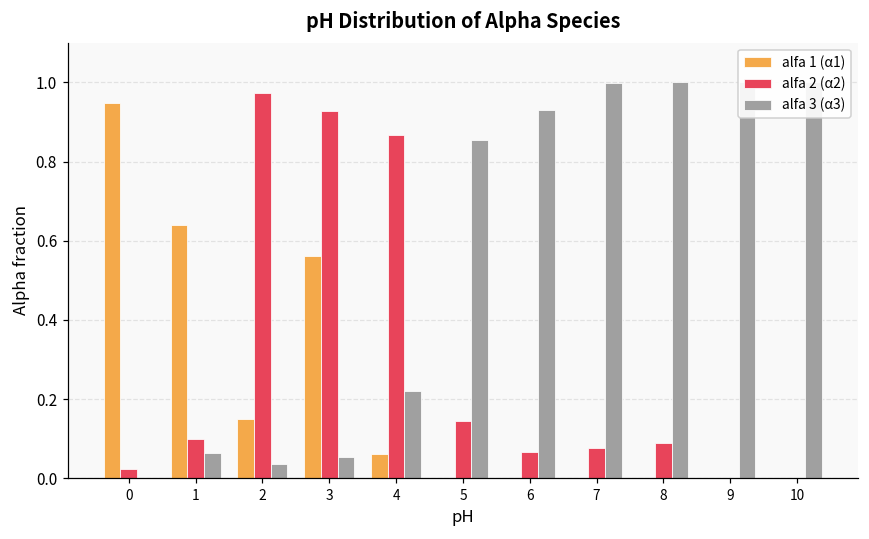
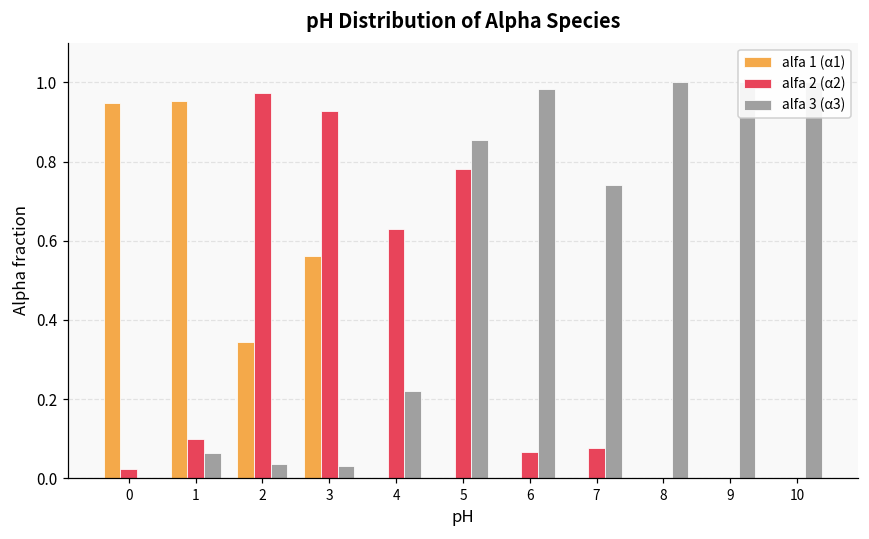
alfa 1 (α1), 1: 0.64 -> 0.95
alfa 1 (α1), 2: 0.15 -> 0.34
alfa 3 (α3), 3: 0.05 -> 0.03
alfa 1 (α1), 4: 0.06 -> 0.00
alfa 2 (α2), 4: 0.87 -> 0.63
alfa 2 (α2), 5: 0.15 -> 0.78
alfa 3 (α3), 6: 0.93 -> 0.98
alfa 3 (α3), 7: 1.00 -> 0.74
alfa 2 (α2), 8: 0.09 -> 0.00
